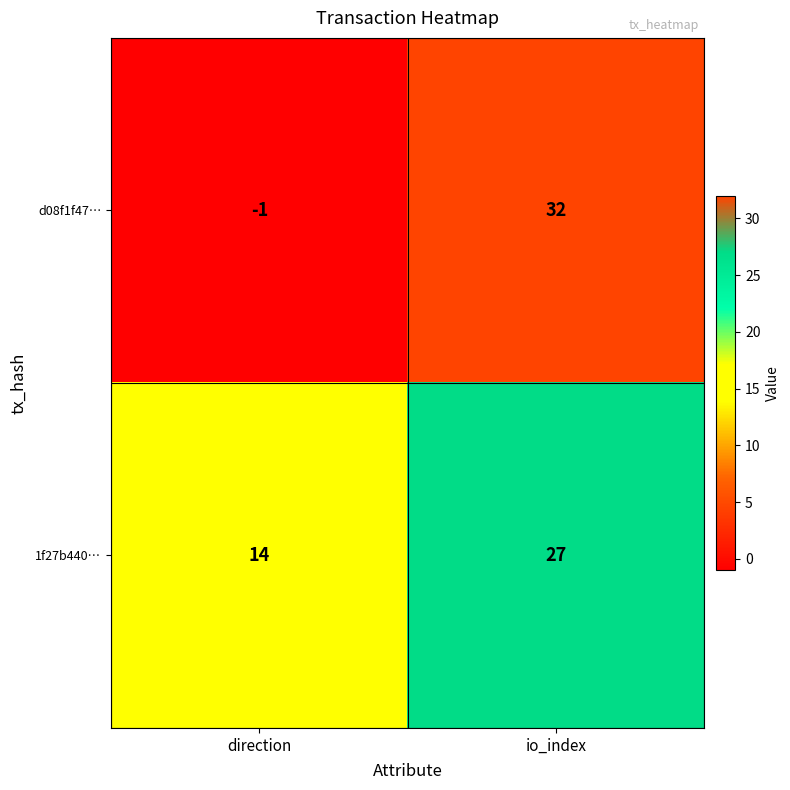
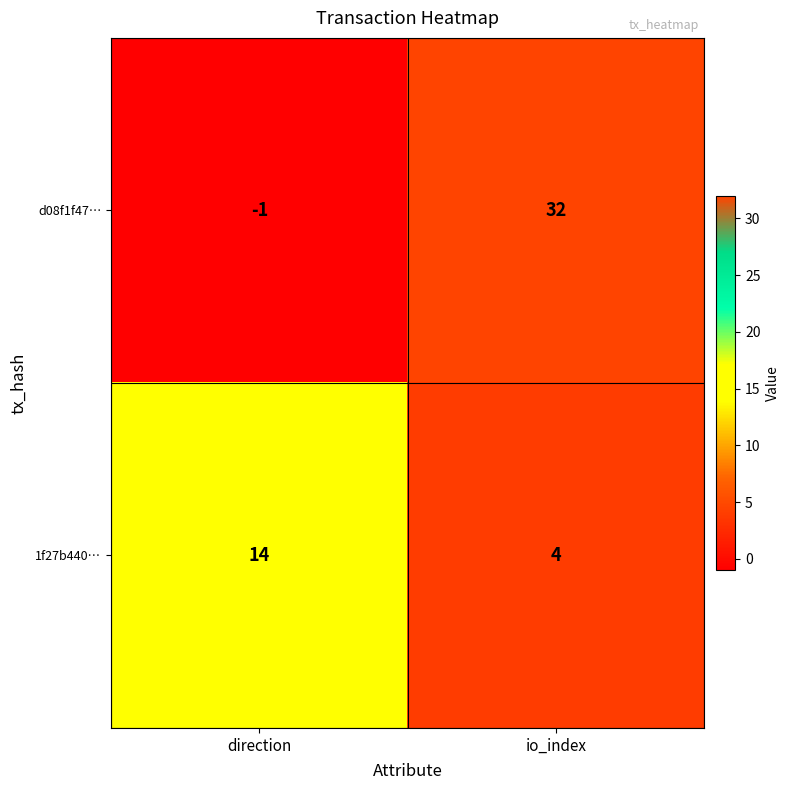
1f27b440…, io_index: 27 -> 4
